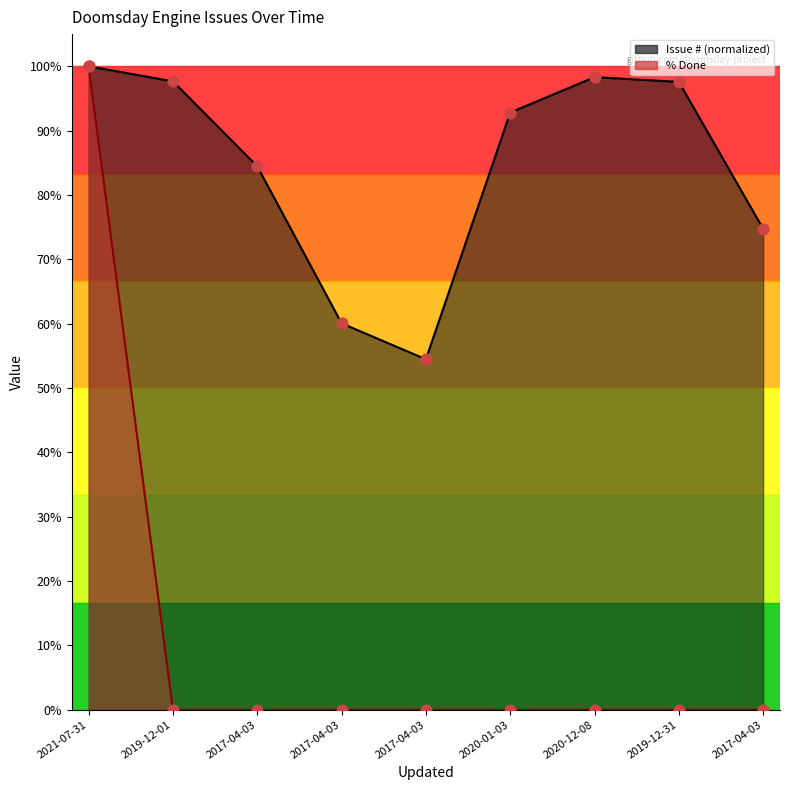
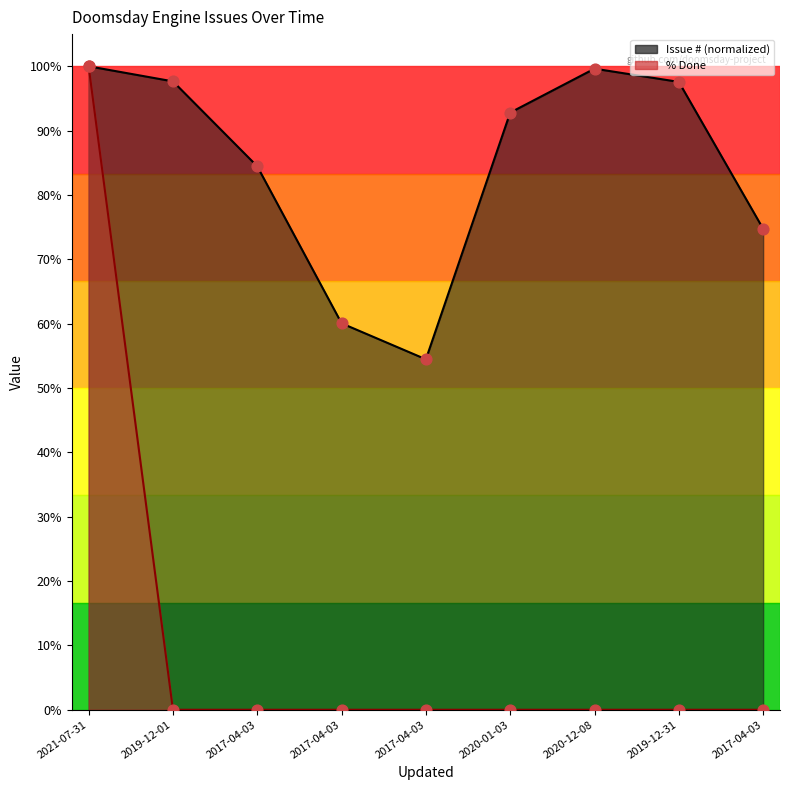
Issue # (normalized), 2020-12-08: 98% -> 100%
